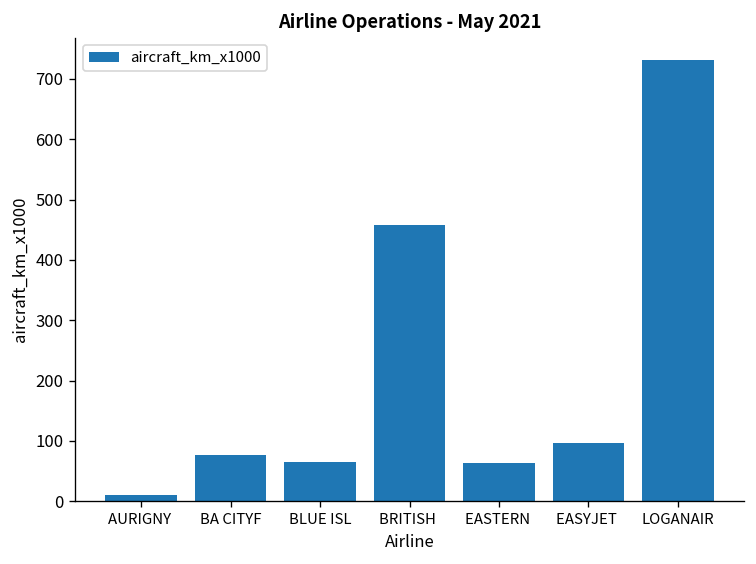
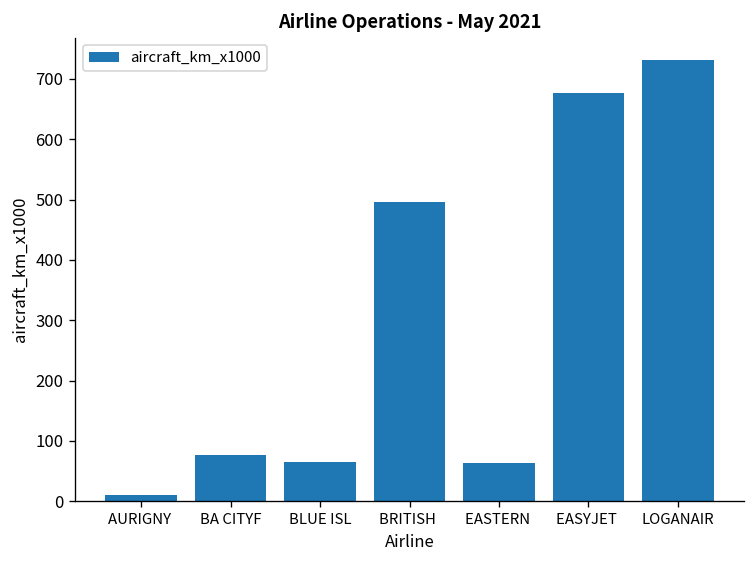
BRITISH: 460 -> 500
EASYJET: 100 -> 680
